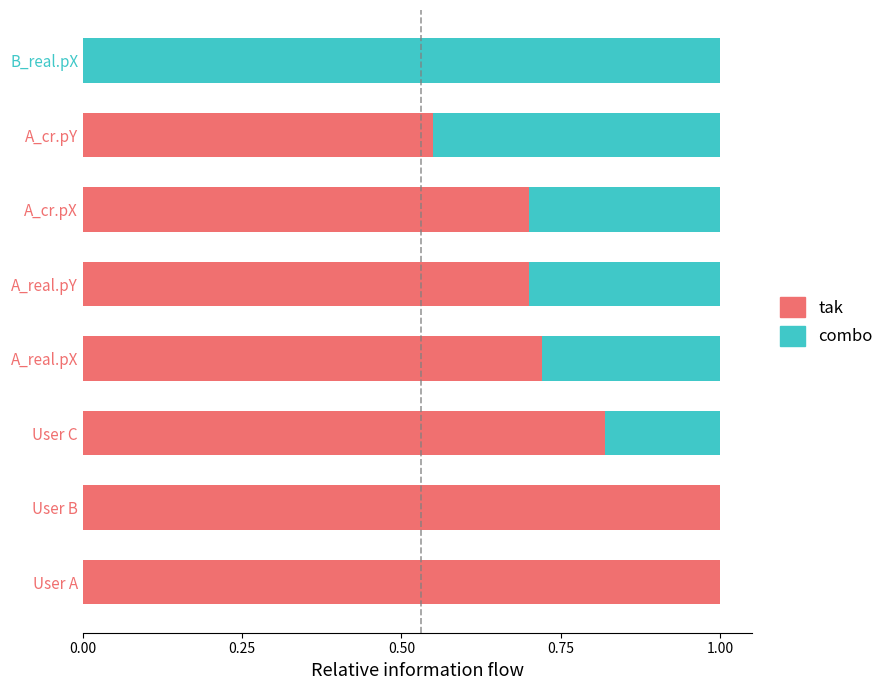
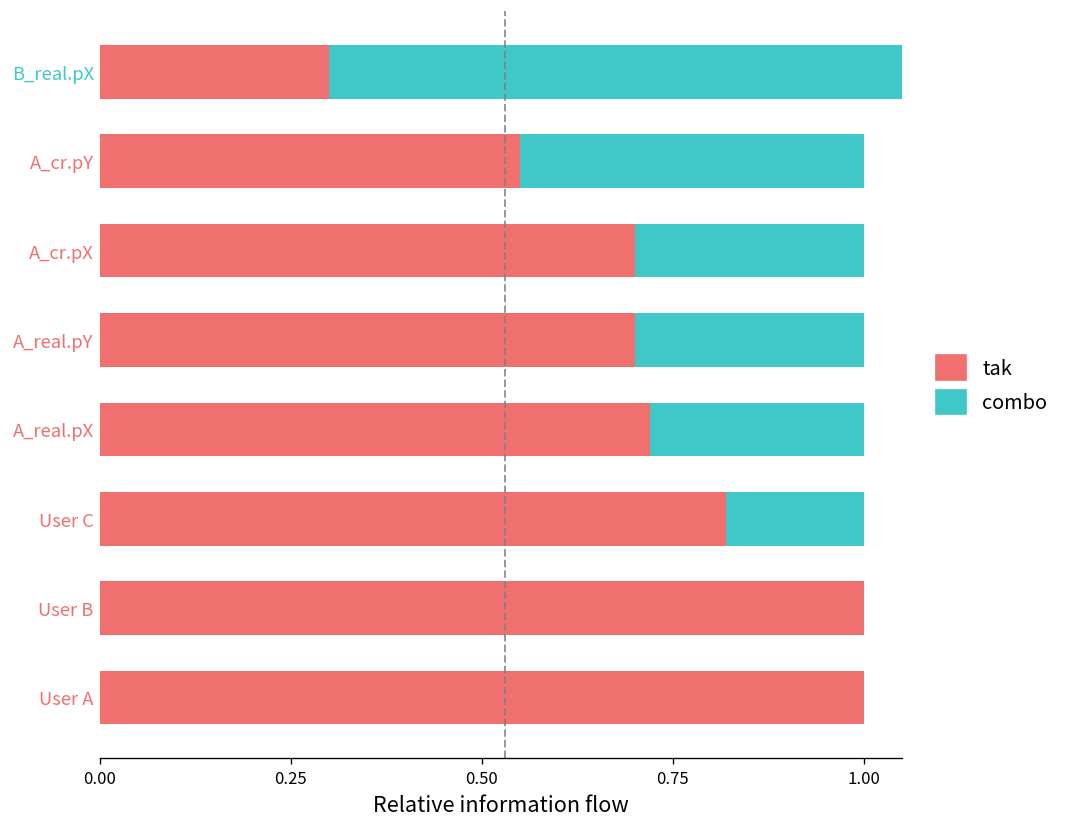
tak, B_real.pX: 0.0 -> 0.3
